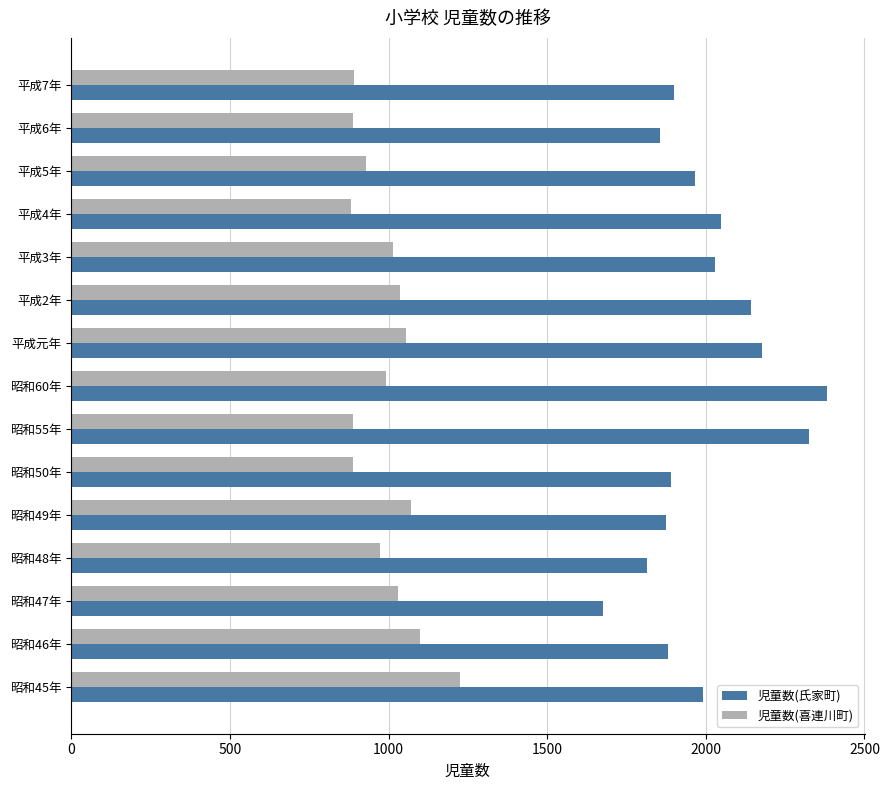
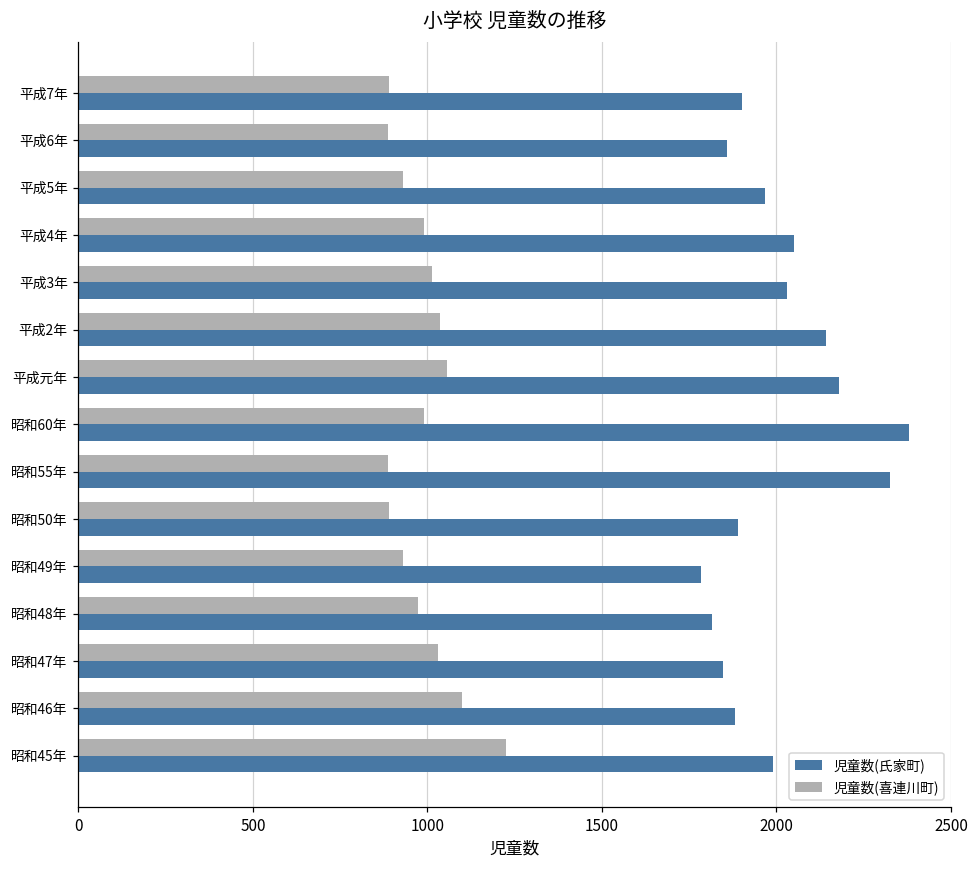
児童数(喜連川町), 平成4年: 880 -> 990
児童数(喜連川町), 昭和49年: 1070 -> 930
児童数(氏家町), 昭和49年: 1880 -> 1780
児童数(氏家町), 昭和47年: 1680 -> 1850
